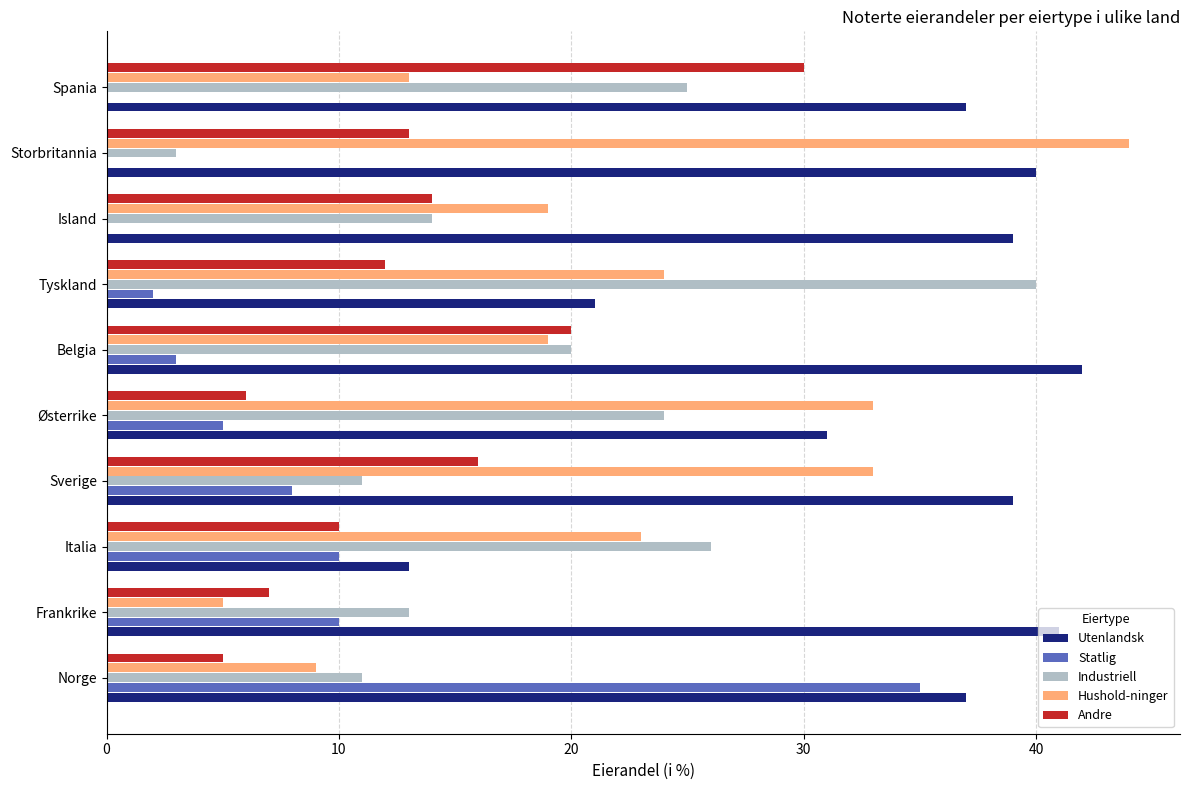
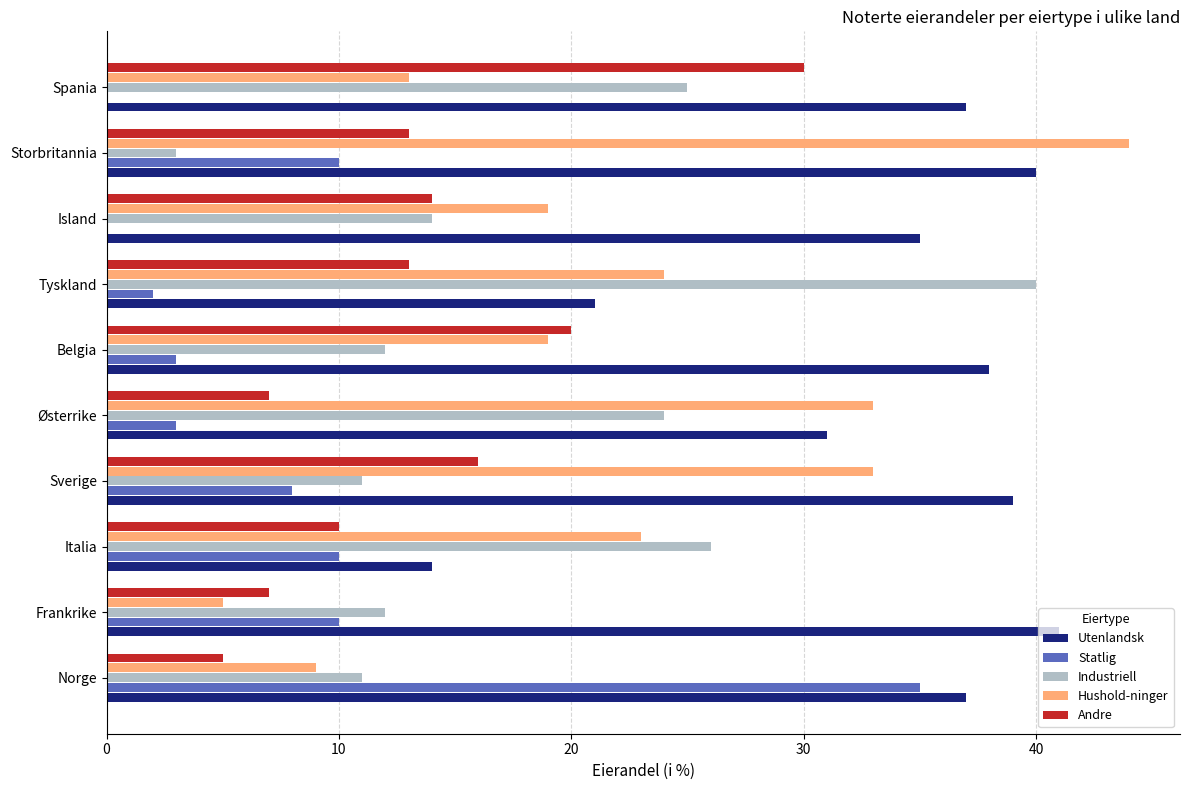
Statlig, Storbritannia: 0 -> 10
Utenlandsk, Island: 39 -> 35
Andre, Tyskland: 12 -> 13
Industriell, Belgia: 20 -> 12
Utenlandsk, Belgia: 42 -> 38
Andre, Østerrike: 6 -> 7
Statlig, Østerrike: 5 -> 3
Utenlandsk, Italia: 13 -> 14
Industriell, Frankrike: 13 -> 12
